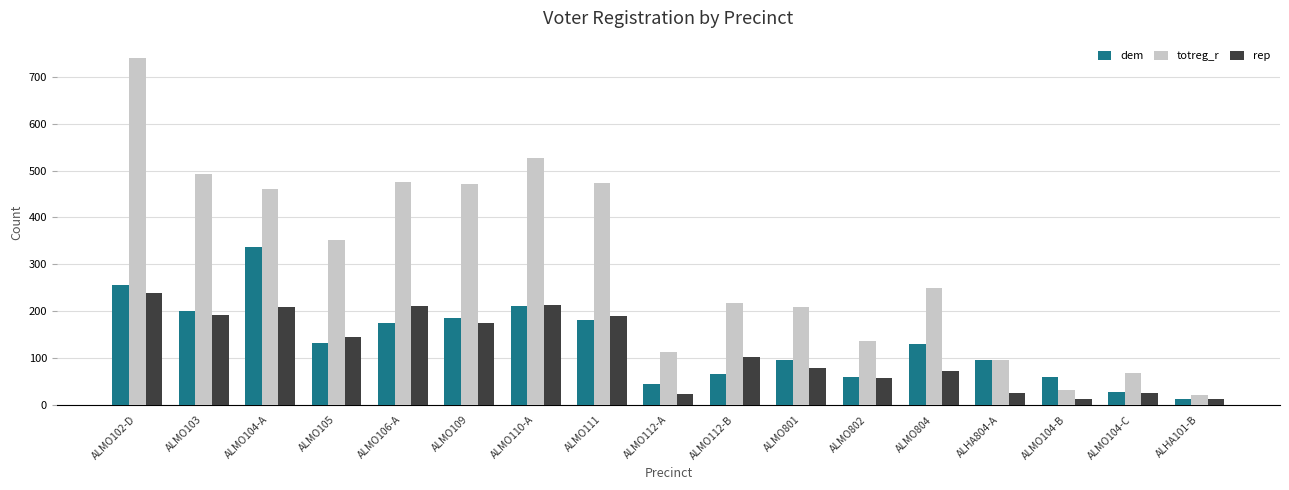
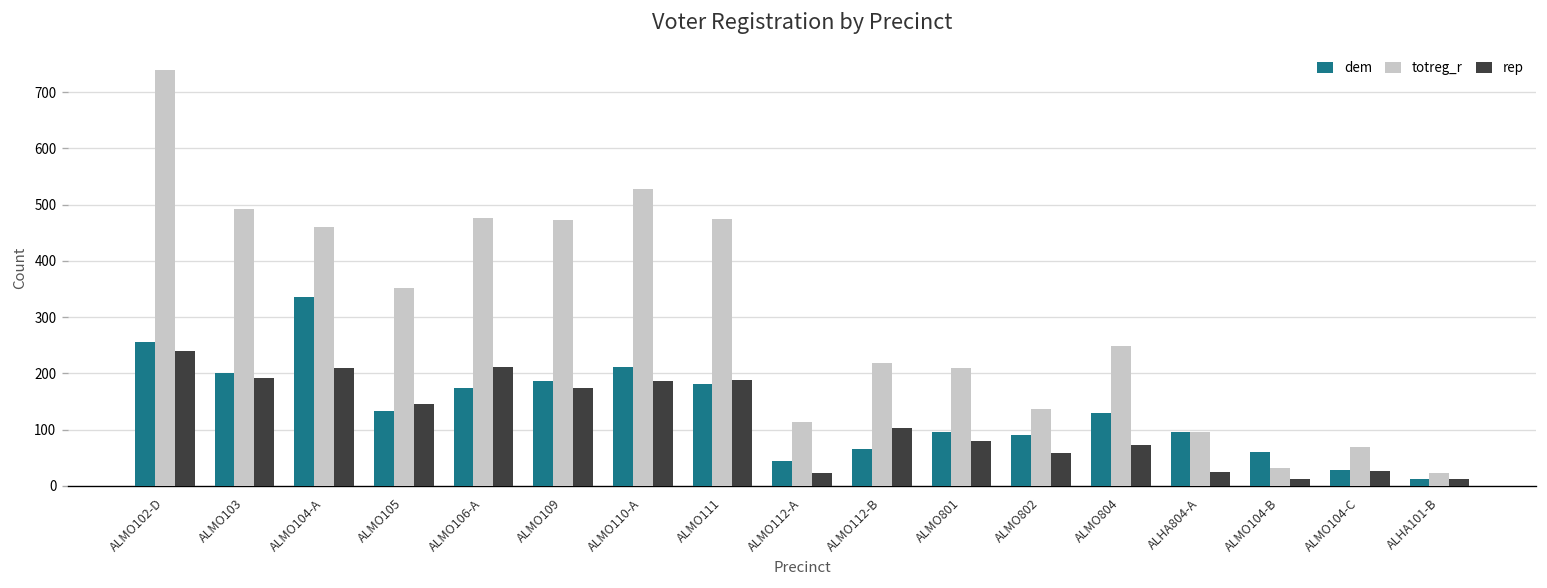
rep, ALMO110-A: 210 -> 190
dem, ALMO802: 60 -> 90
